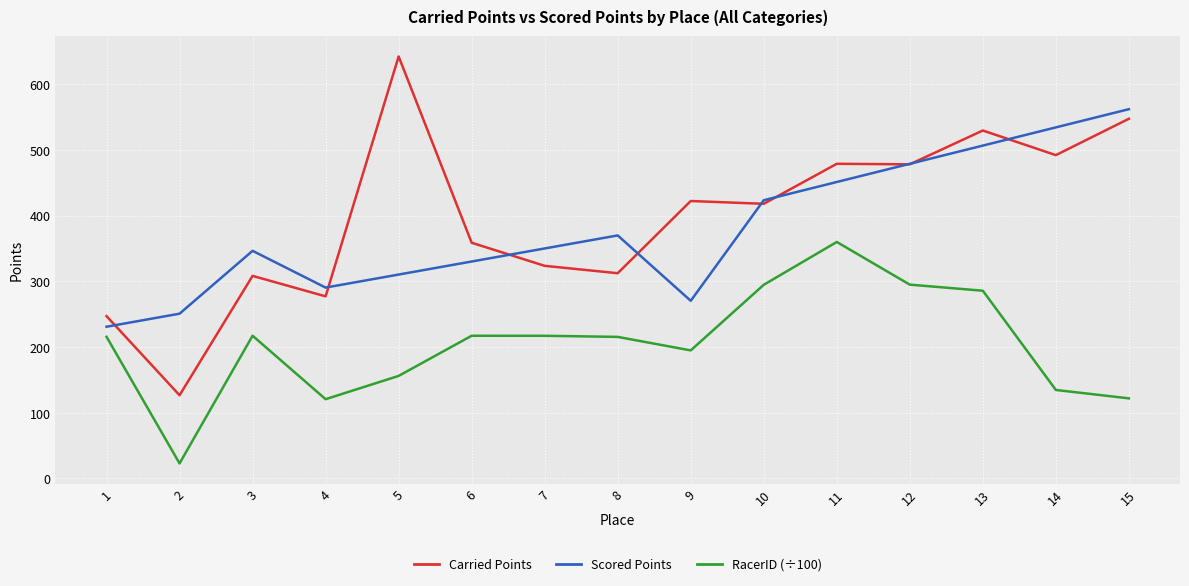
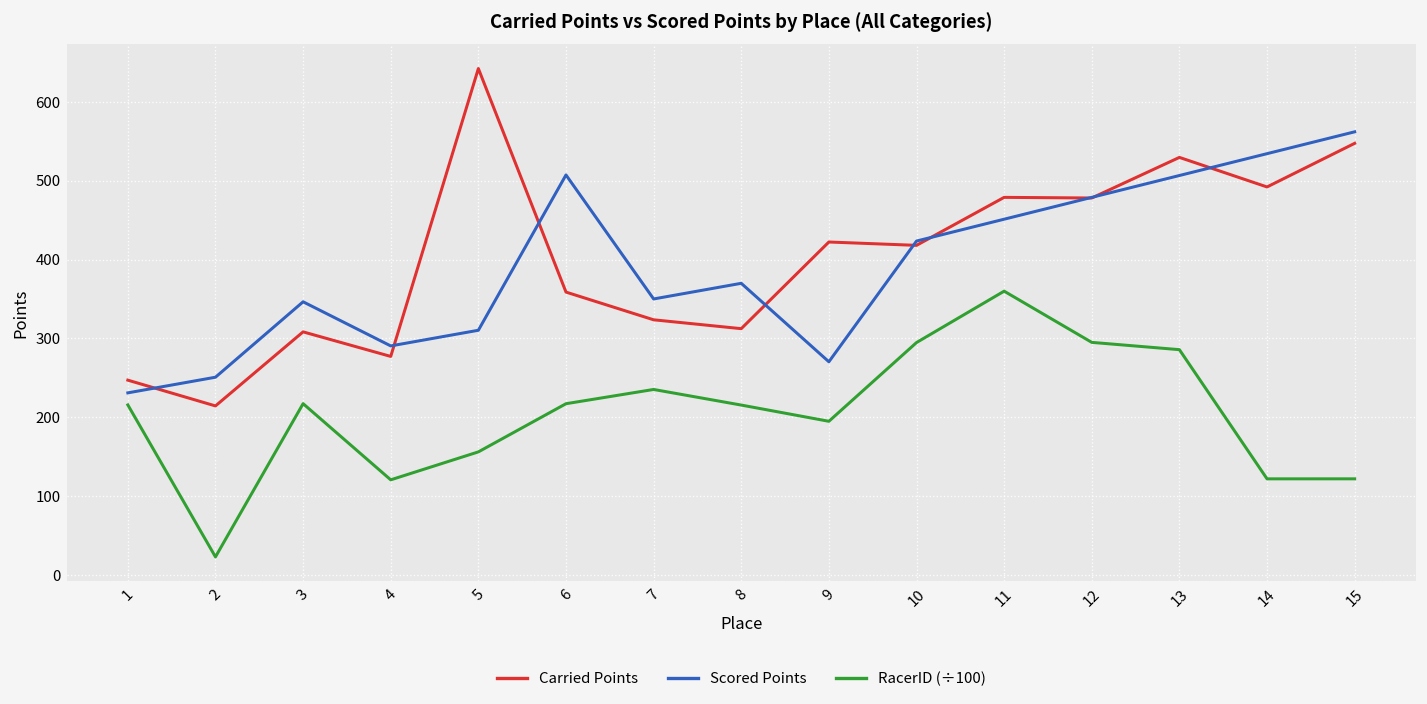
Carried Points, 2: 130 -> 210
Scored Points, 6: 330 -> 510
RacerID (÷100), 7: 220 -> 240
RacerID (÷100), 14: 130 -> 120
